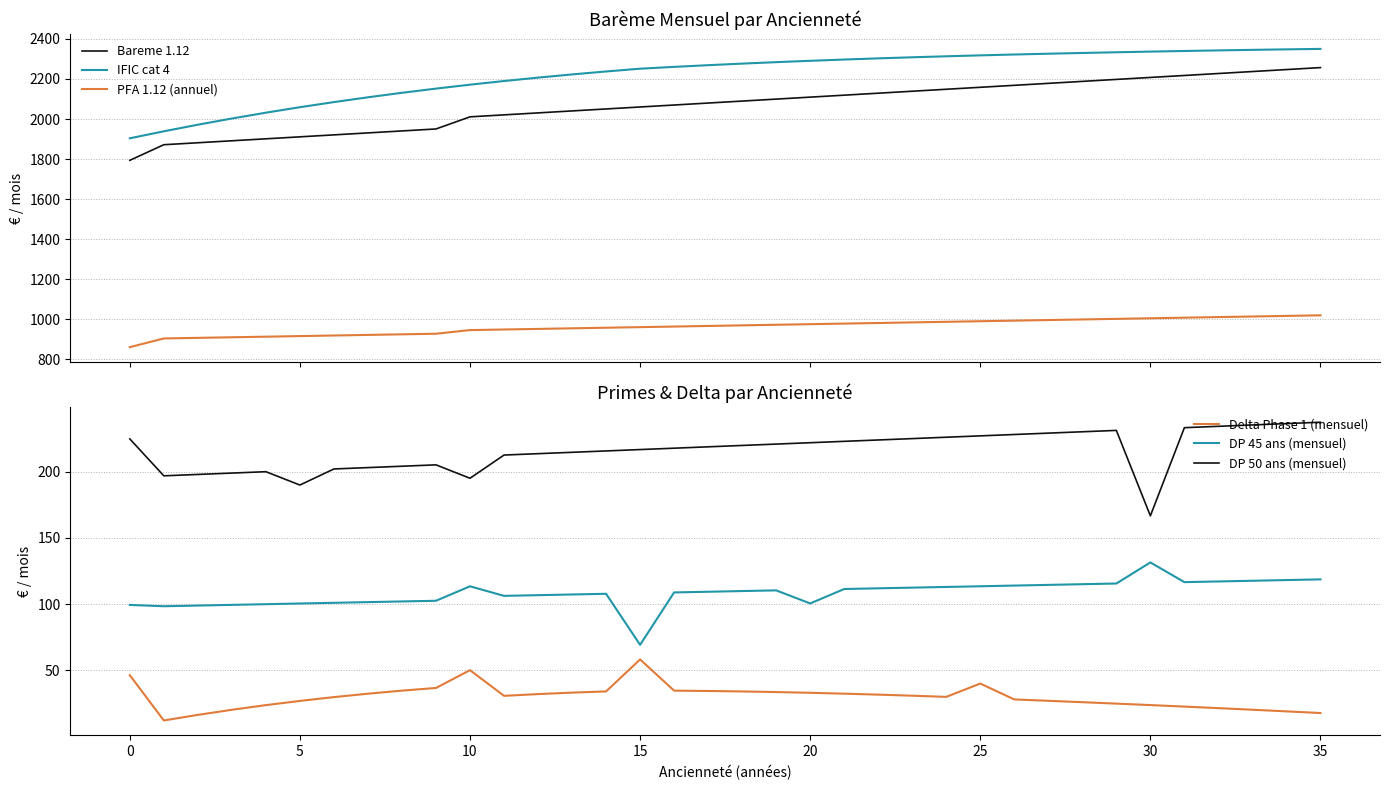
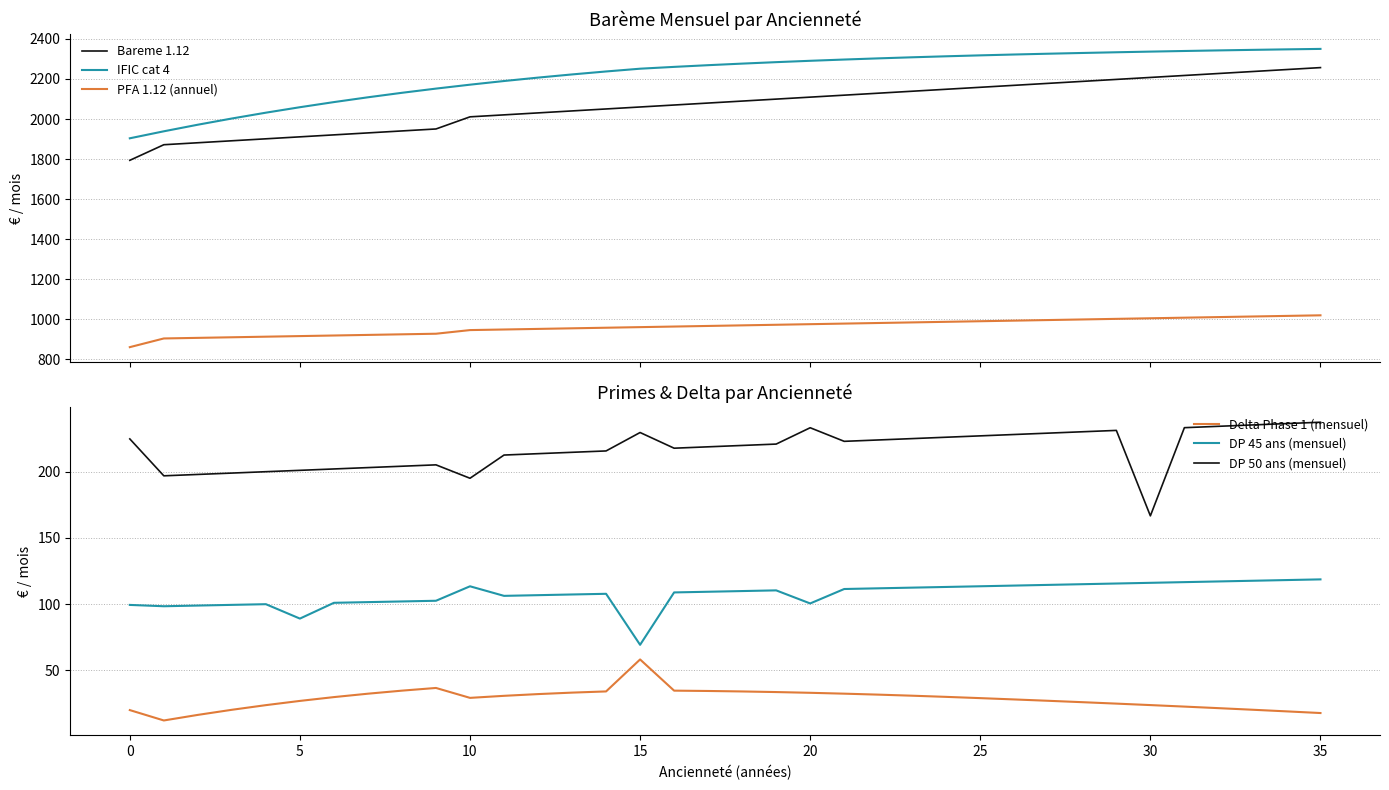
Primes & Delta par Ancienneté, Delta Phase 1 (mensuel), 0: 46 -> 20
Primes & Delta par Ancienneté, DP 45 ans (mensuel), 5: 101 -> 89
Primes & Delta par Ancienneté, DP 50 ans (mensuel), 5: 190 -> 201
Primes & Delta par Ancienneté, Delta Phase 1 (mensuel), 10: 50 -> 29
Primes & Delta par Ancienneté, DP 50 ans (mensuel), 15: 217 -> 230
Primes & Delta par Ancienneté, DP 50 ans (mensuel), 20: 222 -> 233
Primes & Delta par Ancienneté, Delta Phase 1 (mensuel), 25: 40 -> 29
Primes & Delta par Ancienneté, DP 45 ans (mensuel), 30: 132 -> 116
